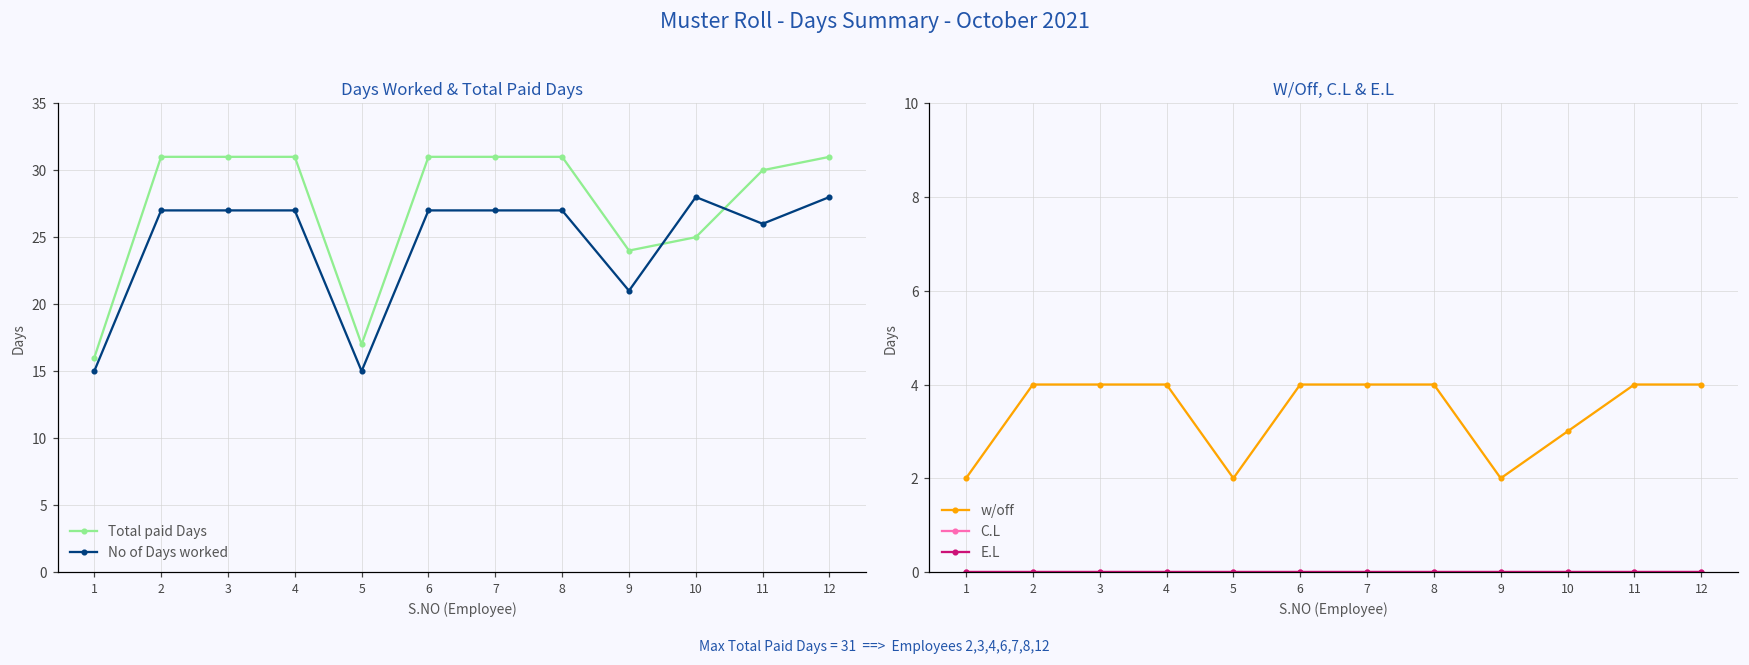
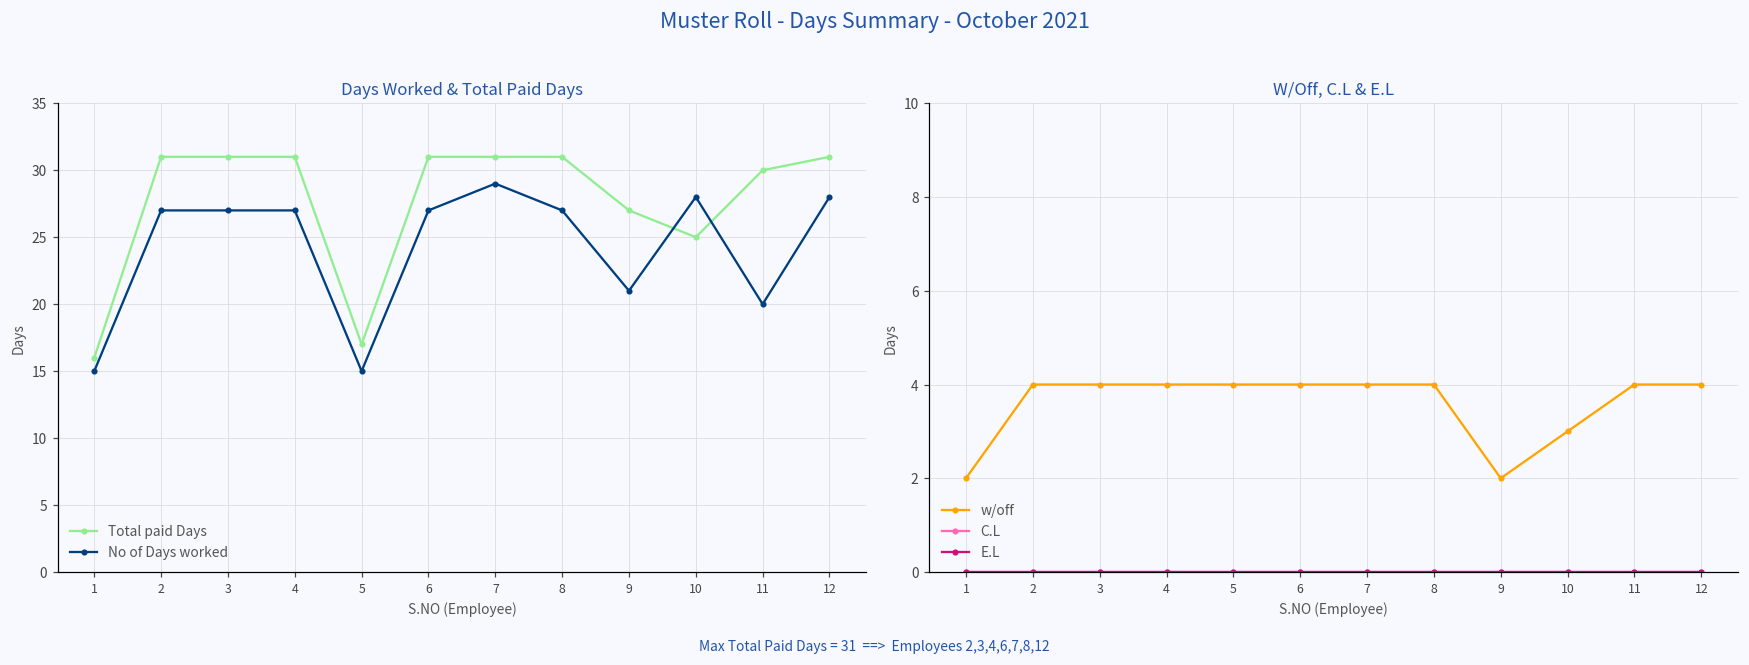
Days Worked & Total Paid Days, No of Days worked, 7: 27 -> 29
Days Worked & Total Paid Days, Total paid Days, 9: 24 -> 27
Days Worked & Total Paid Days, No of Days worked, 11: 26 -> 20
W/Off, C.L & E.L, w/off, 5: 2 -> 4
